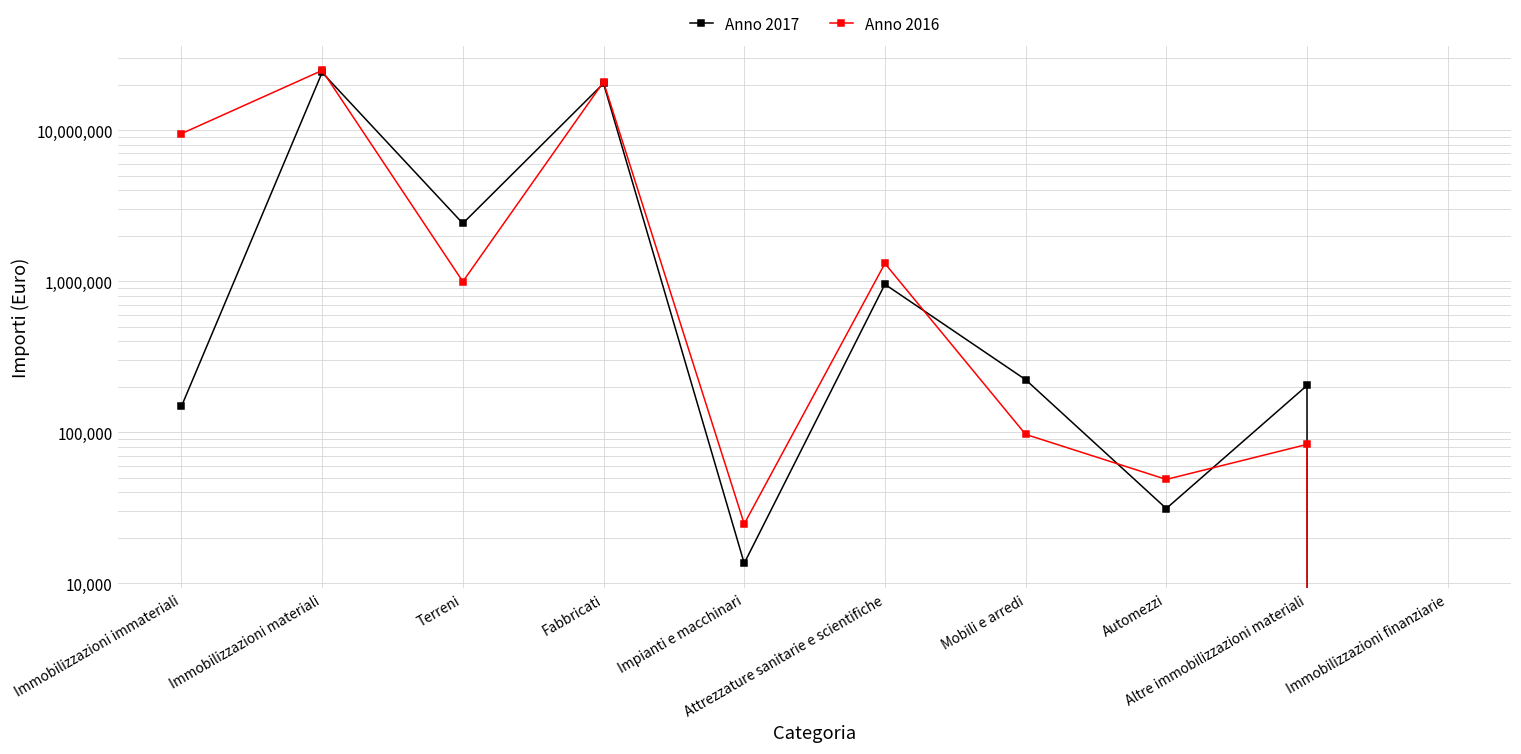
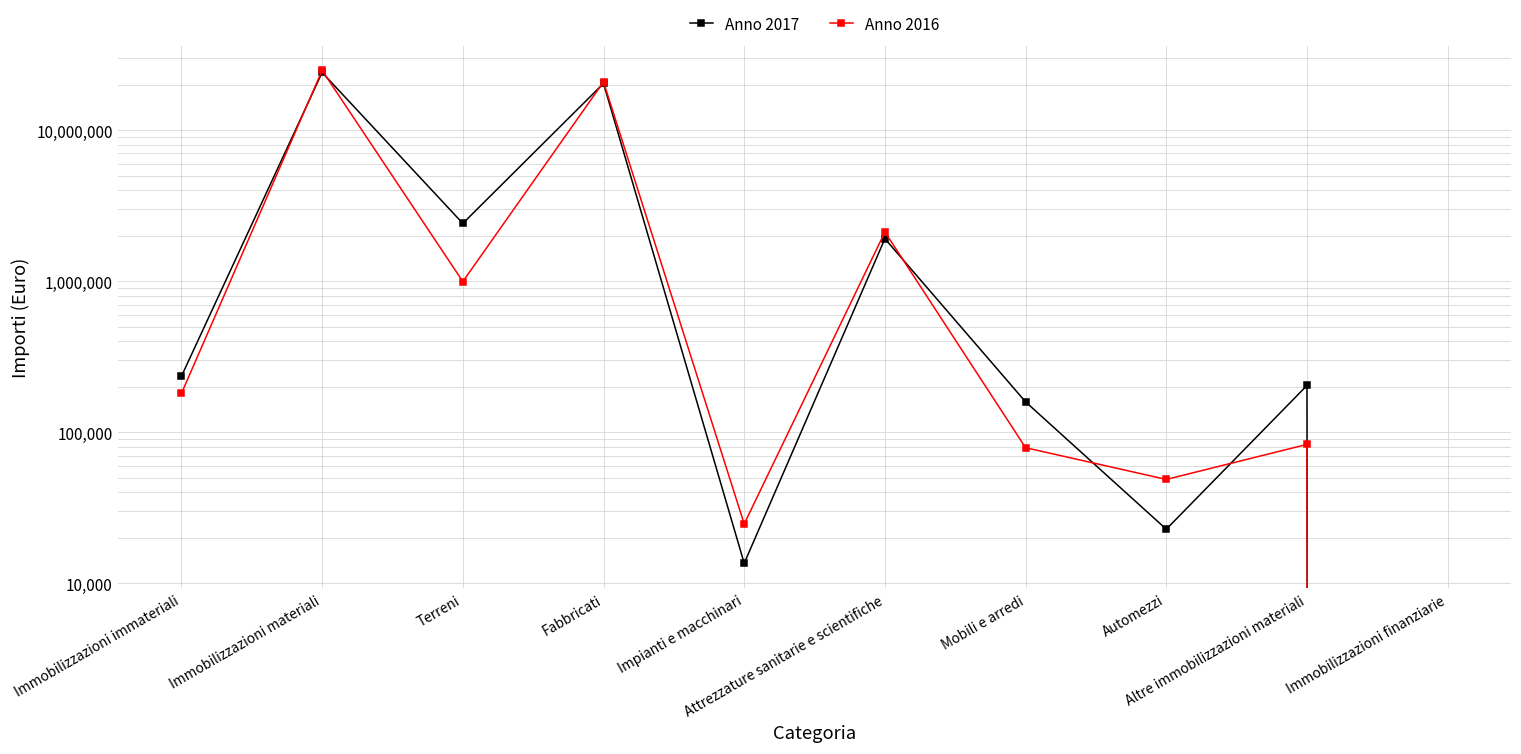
Anno 2017, Immobilizzazioni immateriali: 150,000 -> 230,000
Anno 2016, Immobilizzazioni immateriali: 9,000,000 -> 180,000
Anno 2017, Attrezzature sanitarie e scientifiche: 1,000,000 -> 1,900,000
Anno 2016, Attrezzature sanitarie e scientifiche: 1,300,000 -> 2,100,000
Anno 2017, Mobili e arredi: 220,000 -> 160,000
Anno 2016, Mobili e arredi: 100,000 -> 80,000
Anno 2017, Automezzi: 31,000 -> 23,000
